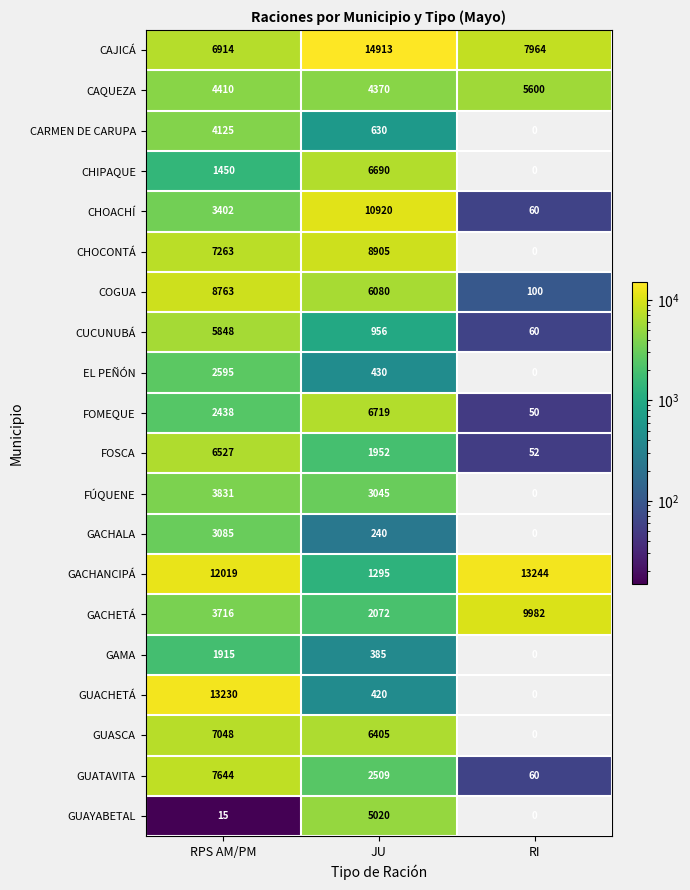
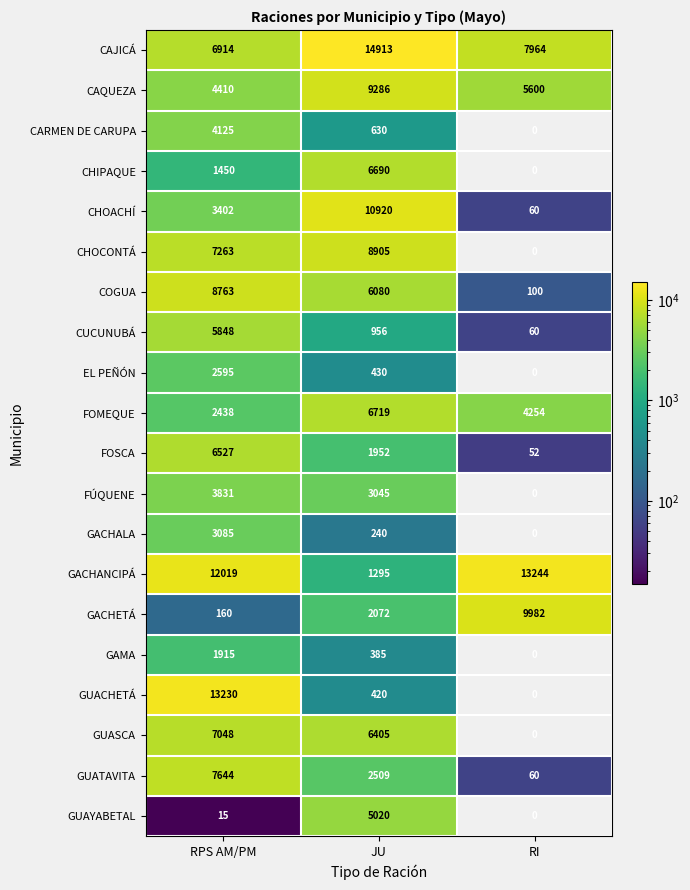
CAQUEZA, JU: 4370 -> 9286
FOMEQUE, RI: 50 -> 4254
GACHETÁ, RPS AM/PM: 3716 -> 160
